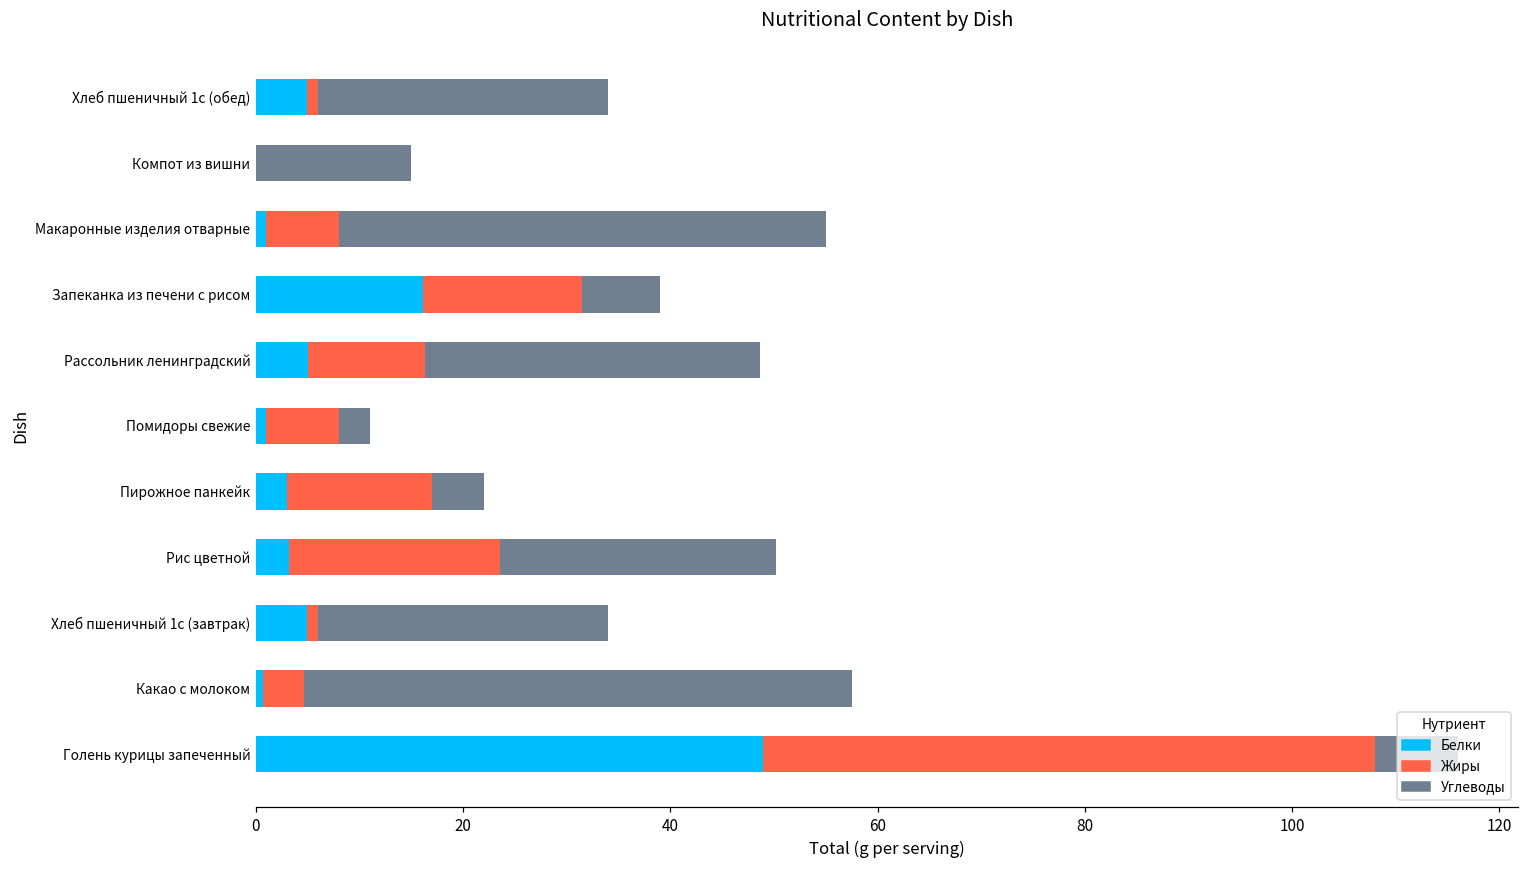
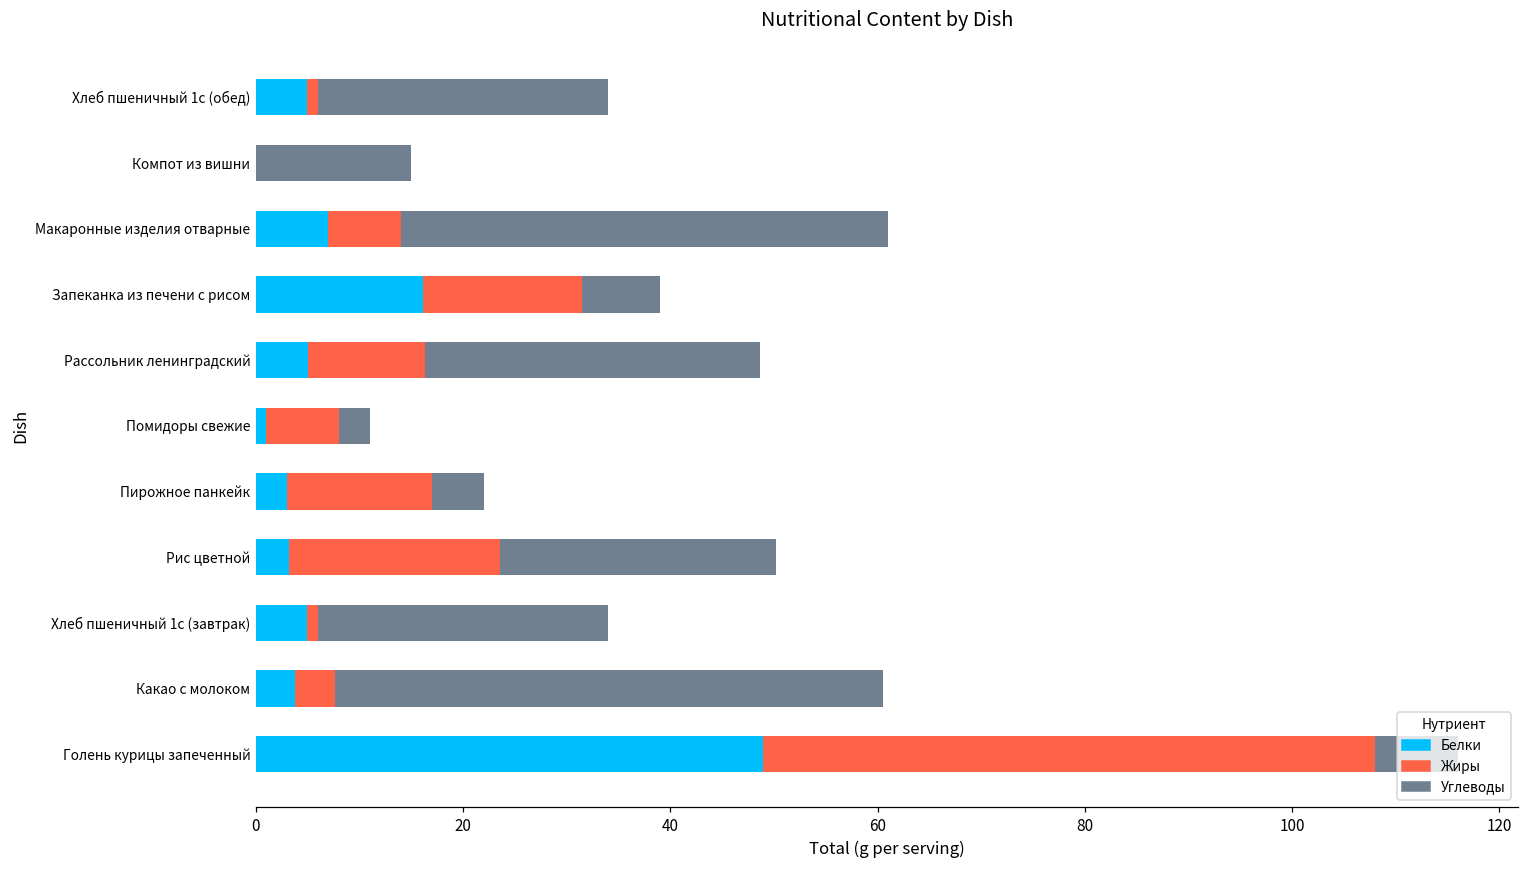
Белки, Макаронные изделия отварные: 1 -> 7
Белки, Какао с молоком: 1 -> 4
